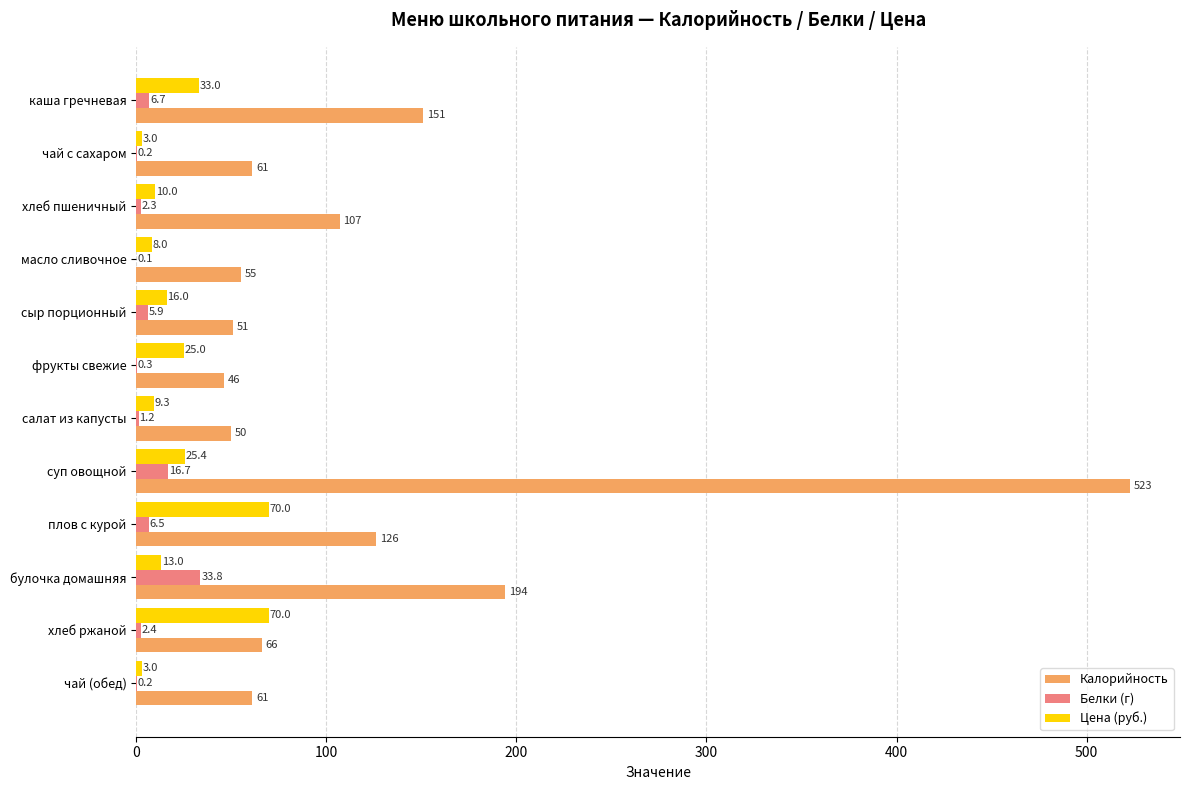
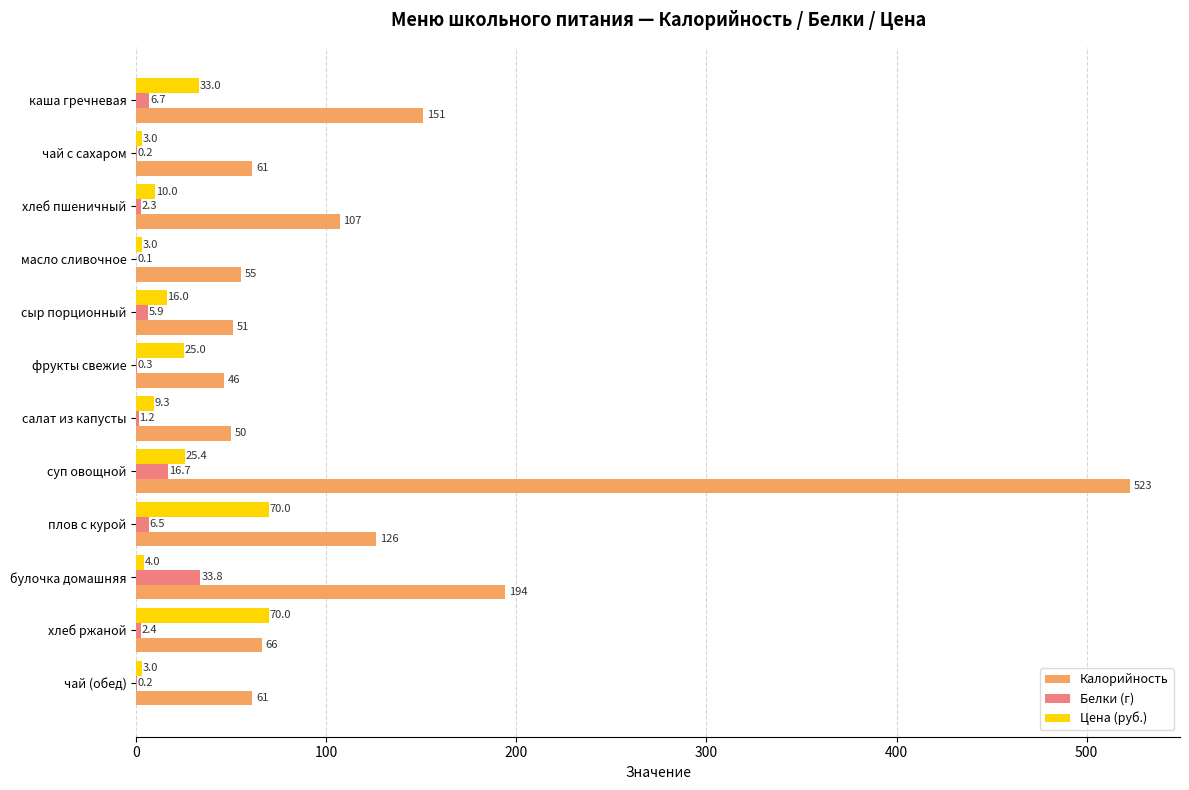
Цена (руб.), масло сливочное: 8.0 -> 3.0
Цена (руб.), булочка домашняя: 13.0 -> 4.0
